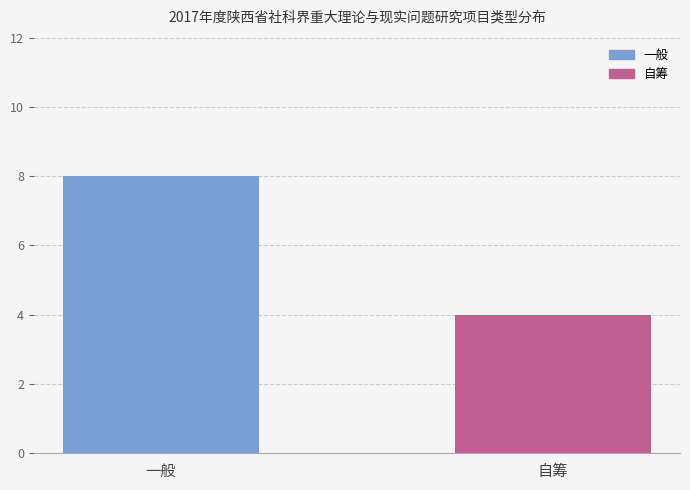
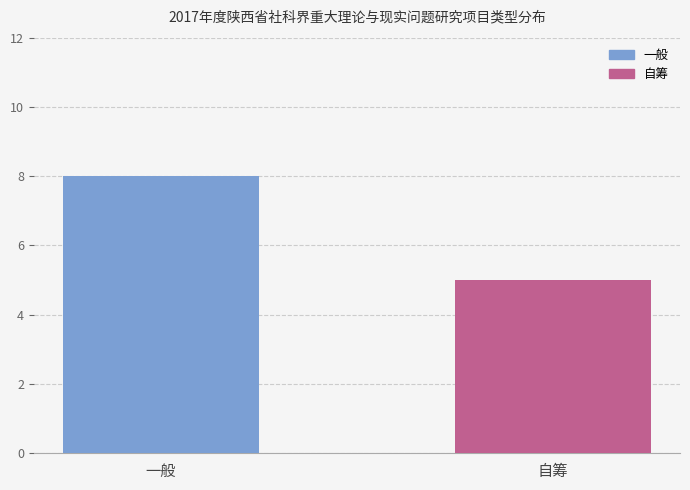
自筹: 4 -> 5
